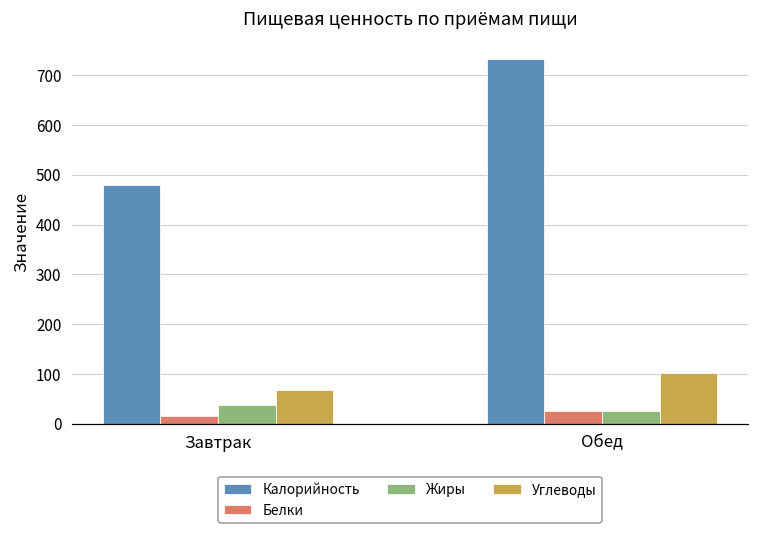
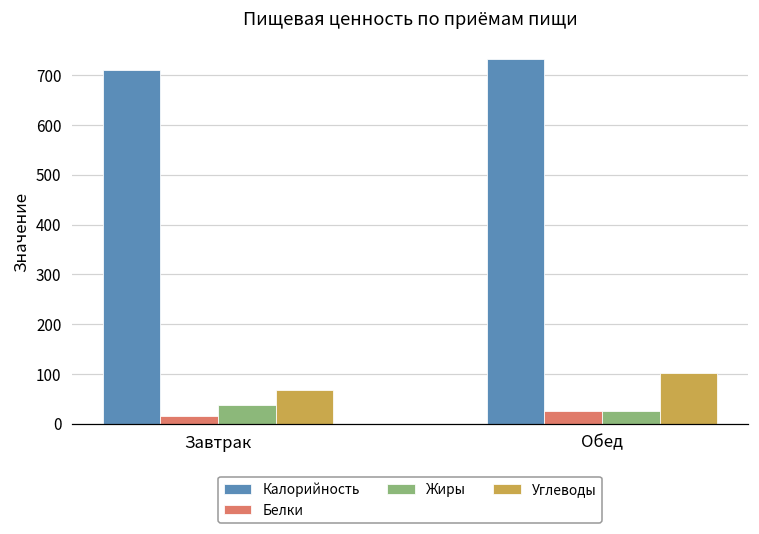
Калорийность, Завтрак: 480 -> 710
